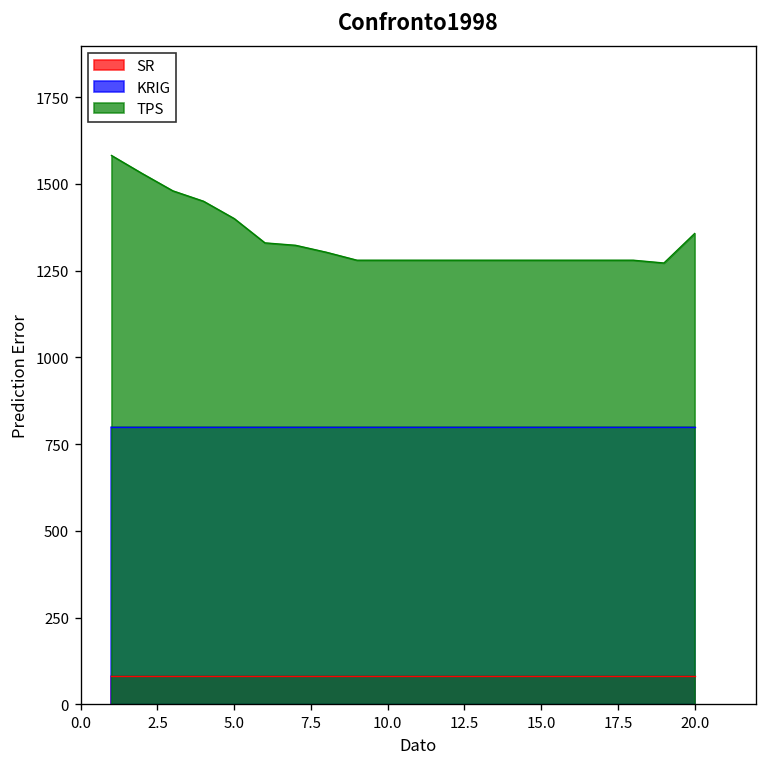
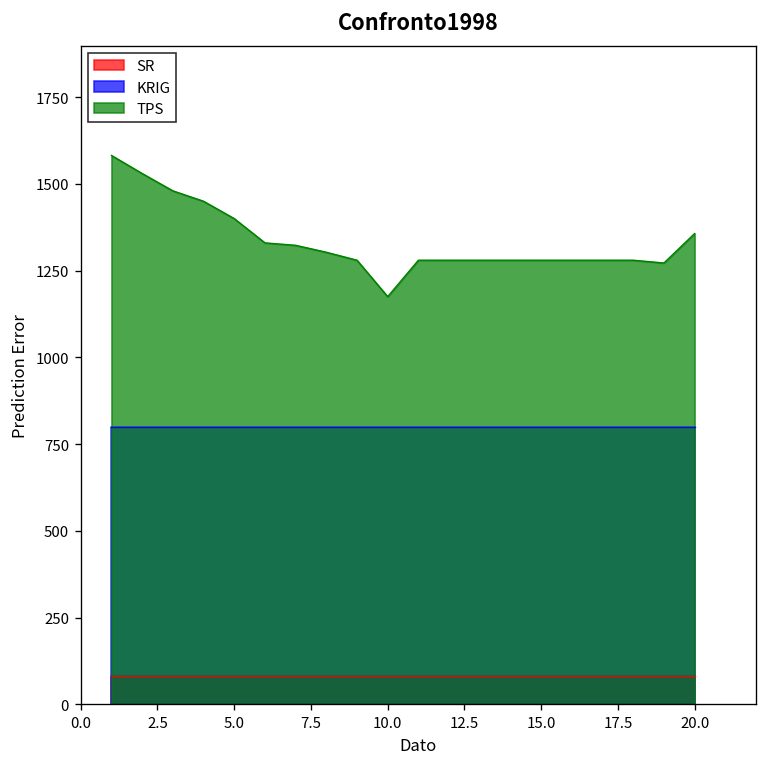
TPS, 10.0: 1280 -> 1180
